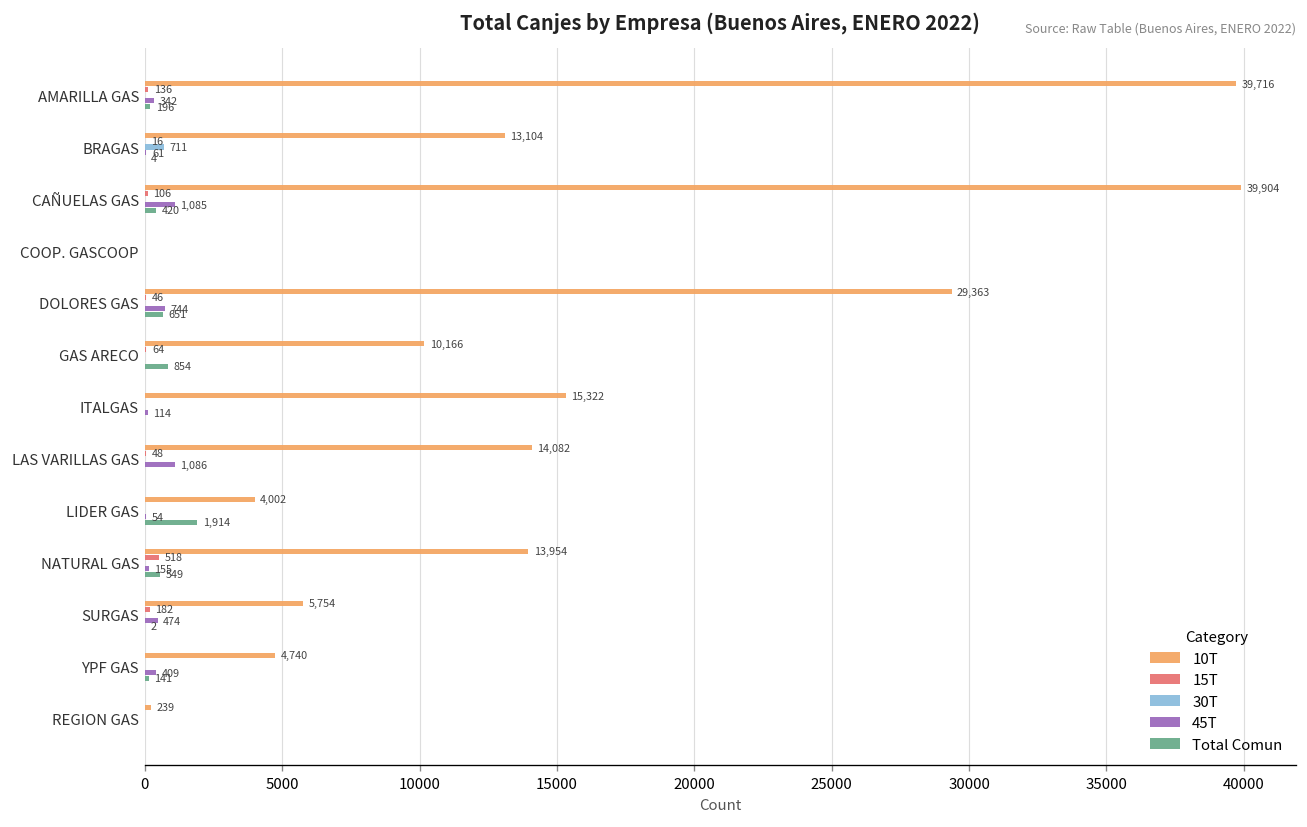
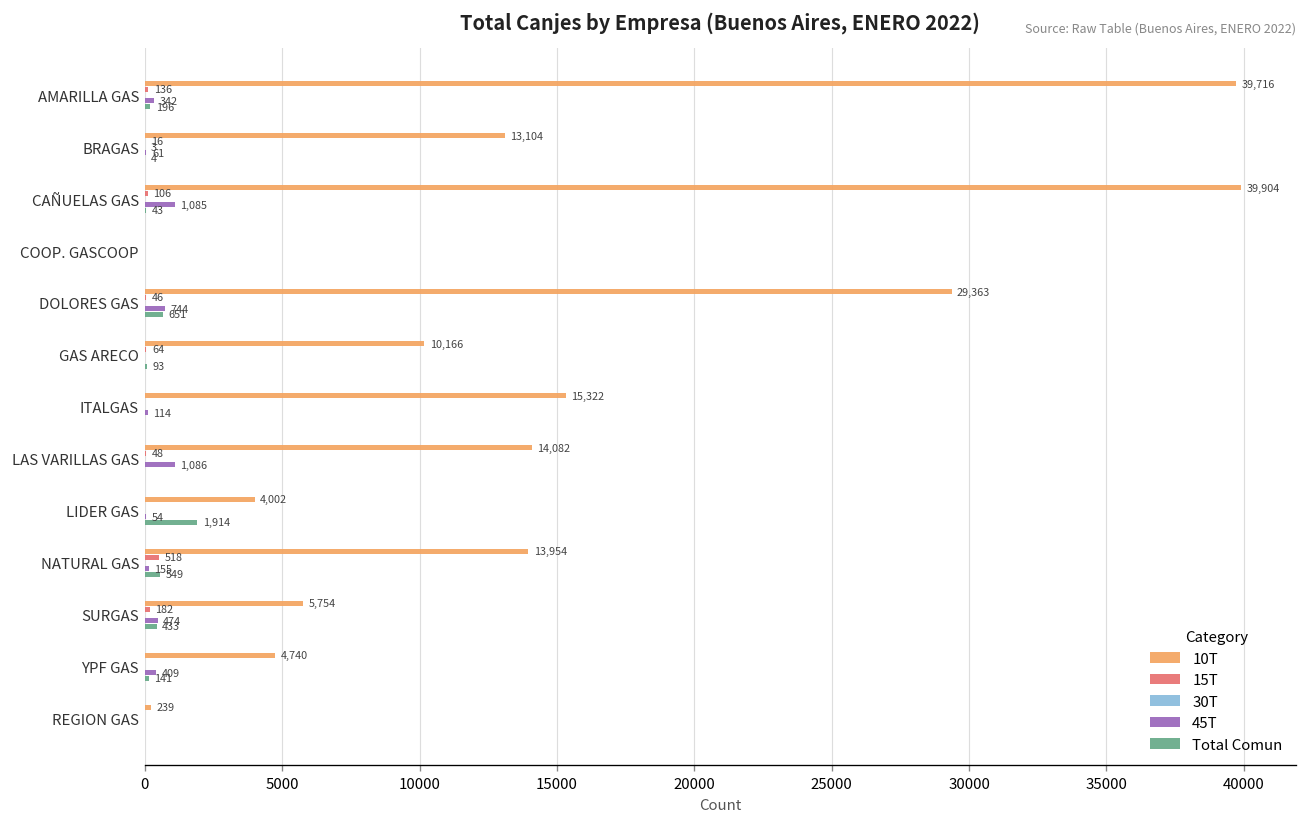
30T, BRAGAS: 711 -> 3
Total Comun, CAÑUELAS GAS: 420 -> 43
Total Comun, GAS ARECO: 854 -> 93
Total Comun, SURGAS: 2 -> 433
